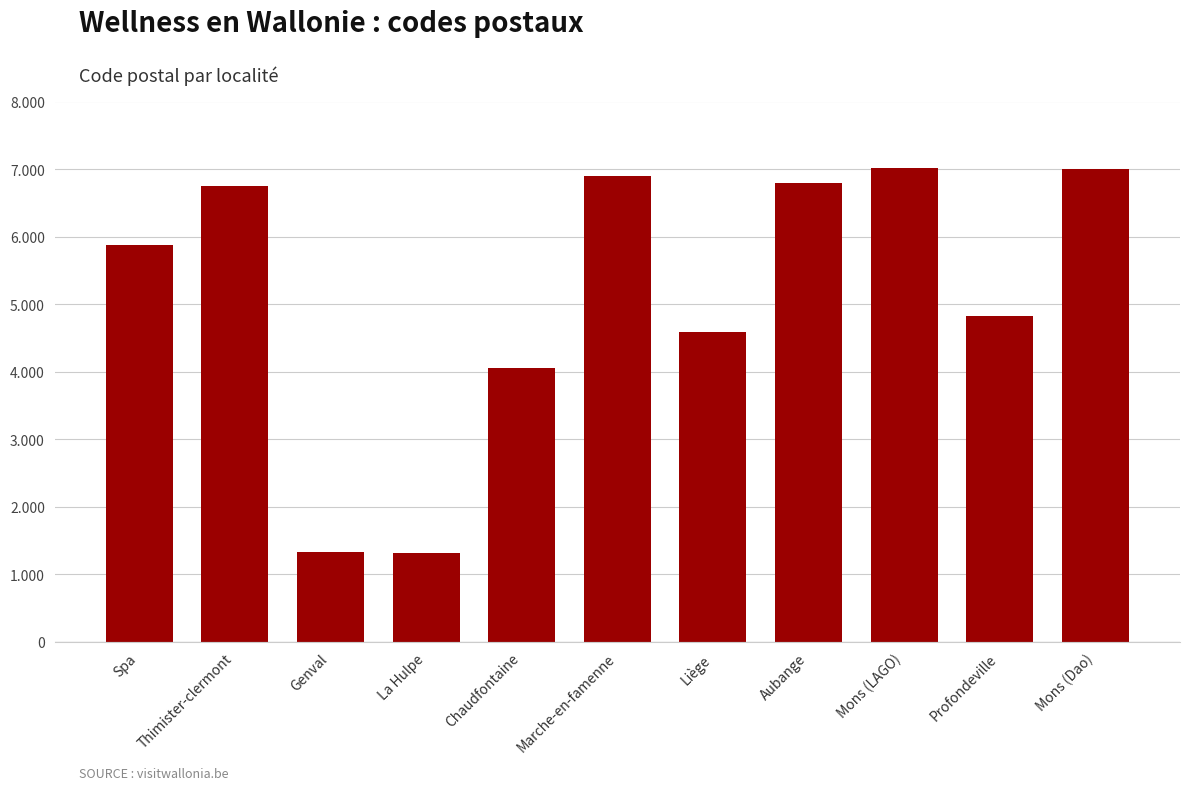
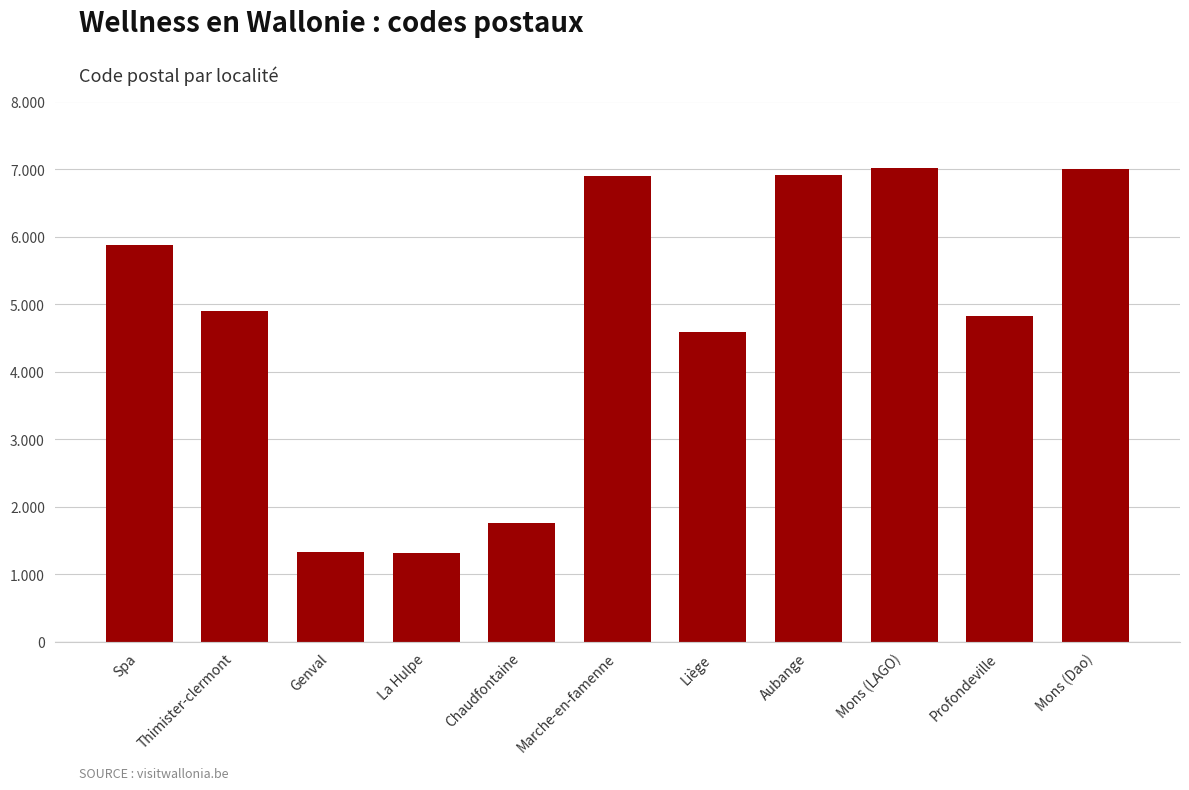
Thimister-clermont: 6.7 -> 4.9
Chaudfontaine: 4.1 -> 1.8
Aubange: 6.8 -> 6.9
